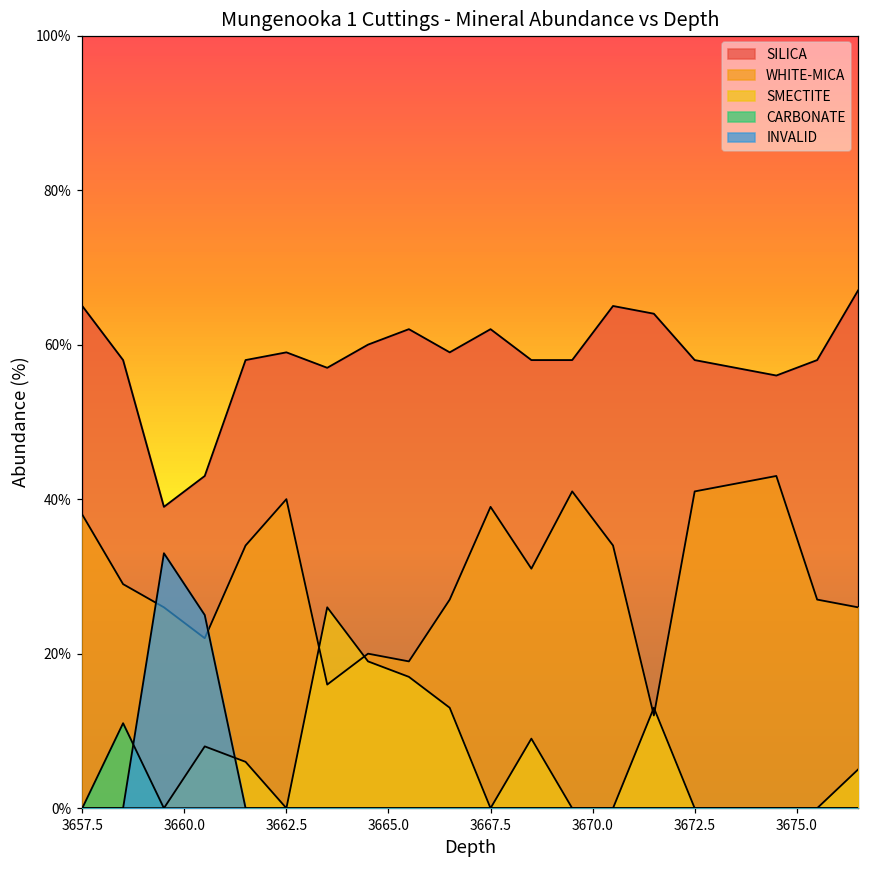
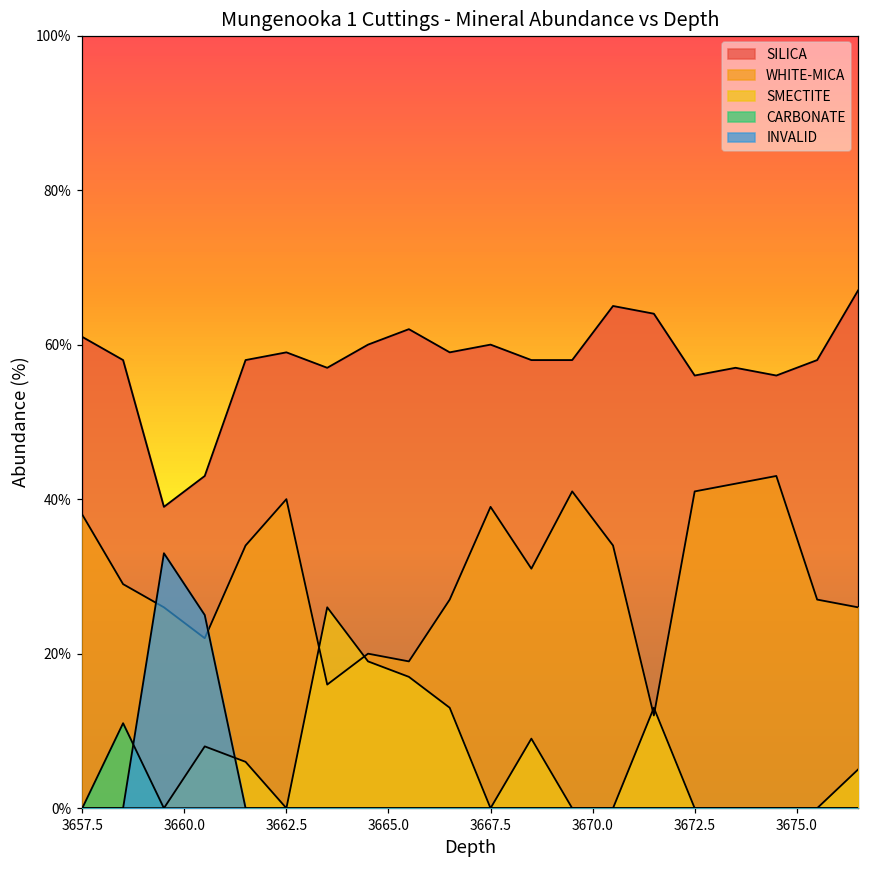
SILICA, 3657.5: 65% -> 61%
SILICA, 3667.5: 62% -> 60%
SILICA, 3672.5: 58% -> 56%
